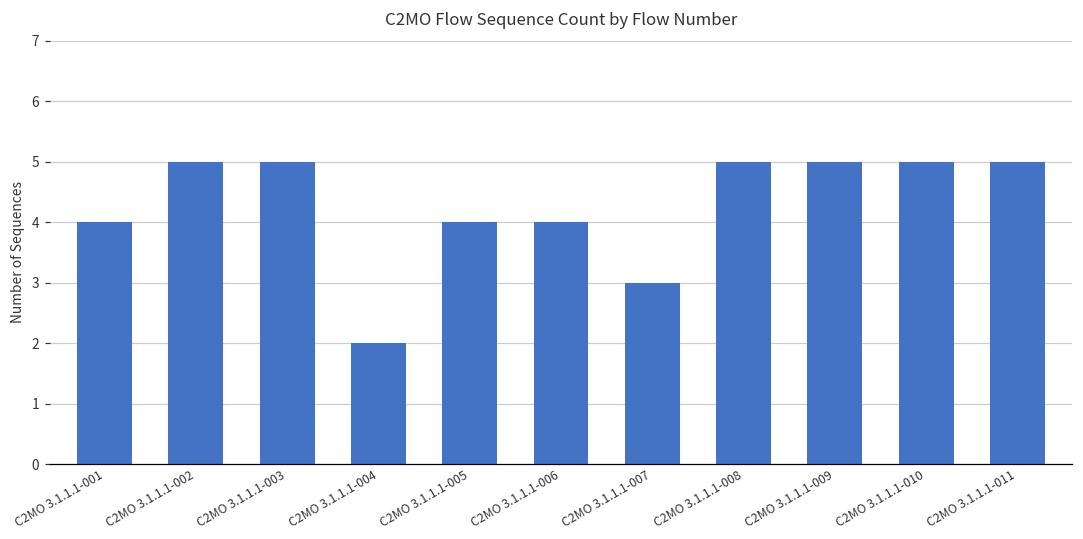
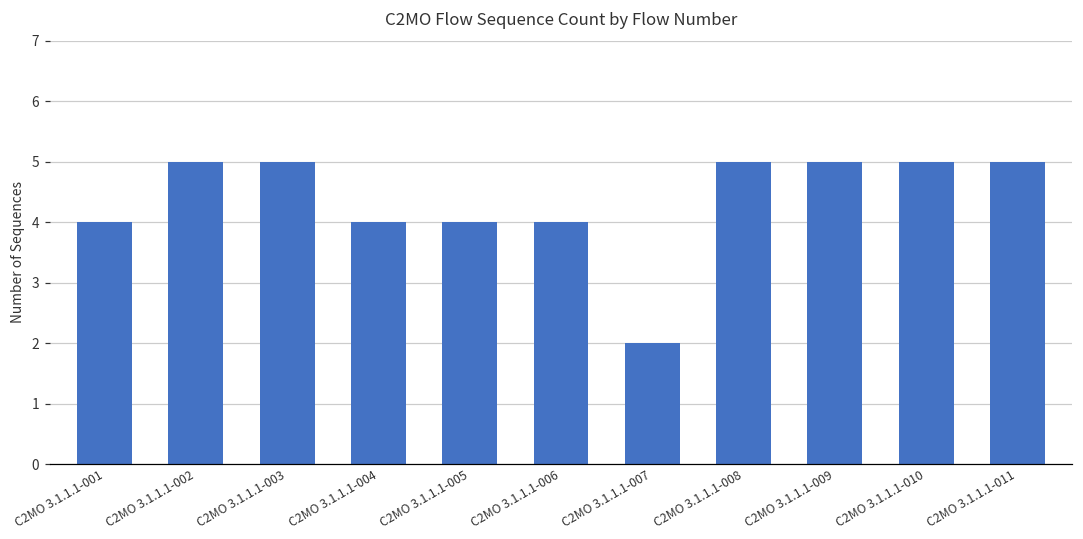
C2MO 3.1.1.1-004: 2 -> 4
C2MO 3.1.1.1-007: 3 -> 2
